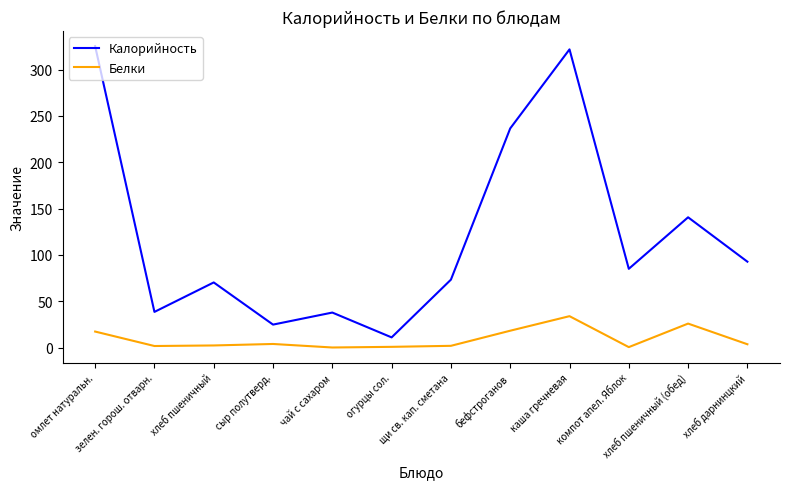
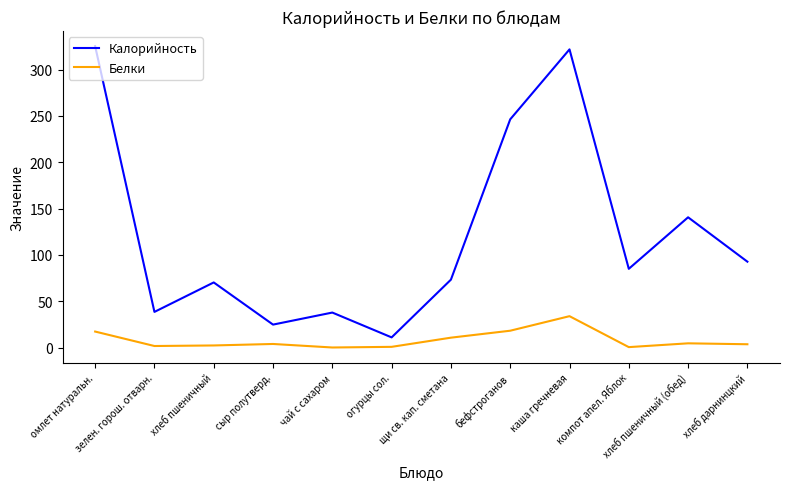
Белки, щи св. кап. сметана: 0 -> 10
Калорийность, бефстроганов: 240 -> 250
Белки, хлеб пшеничный (обед): 30 -> 0
